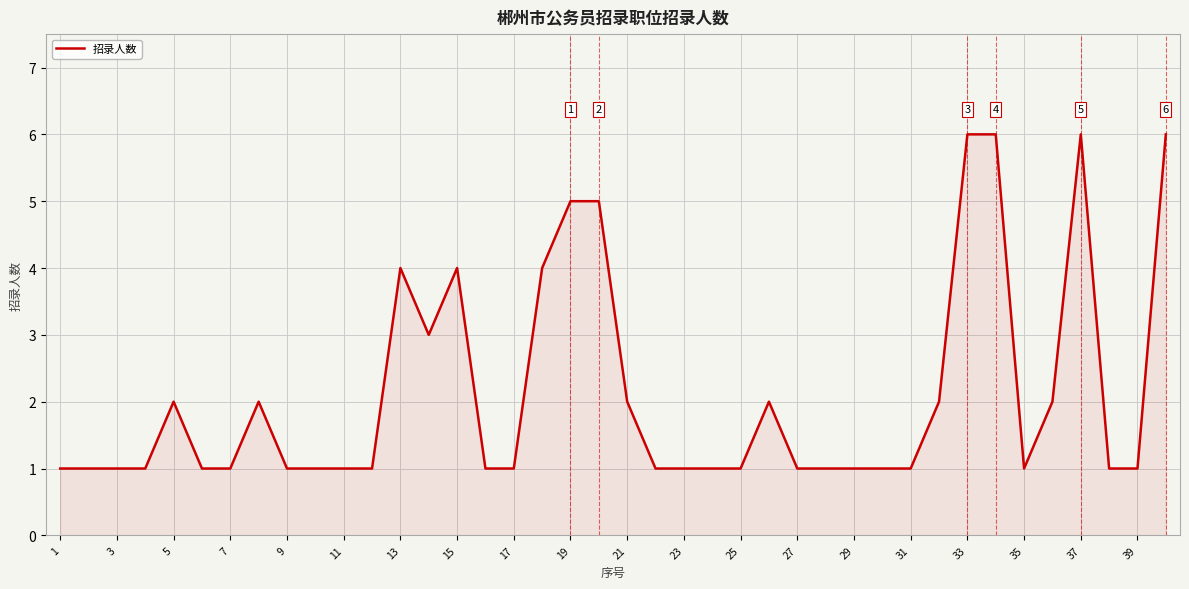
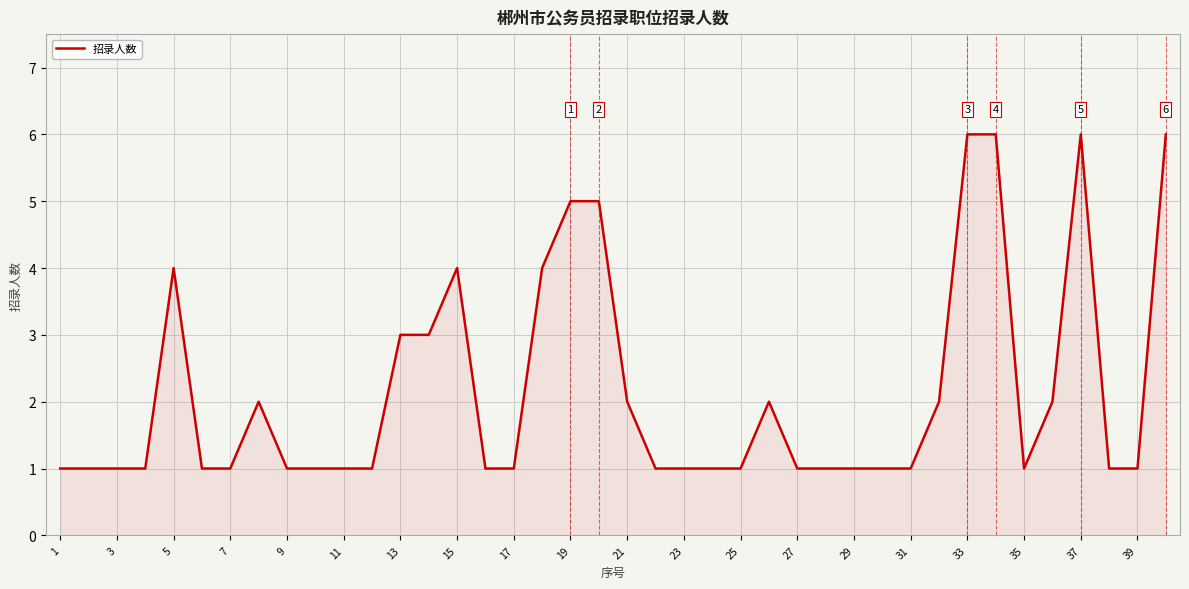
5: 2 -> 4
13: 4 -> 3
